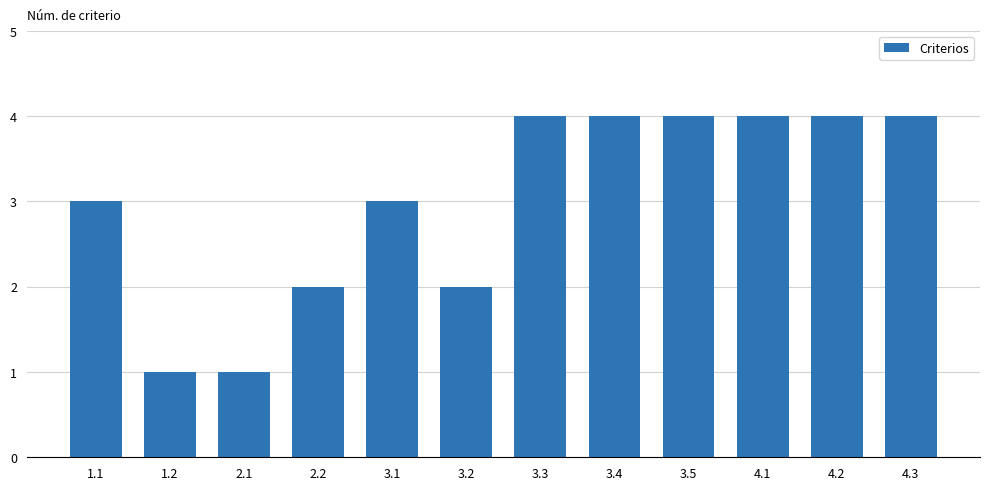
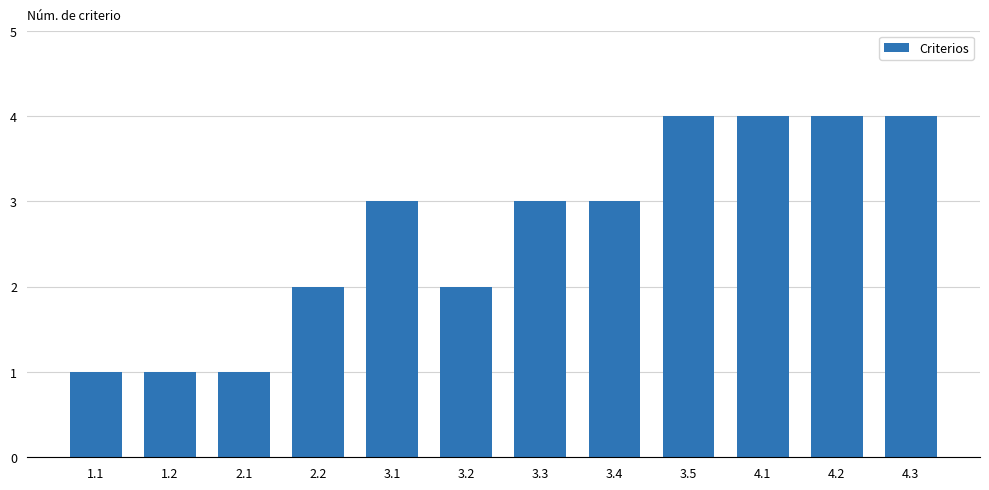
1.1: 3 -> 1
3.3: 4 -> 3
3.4: 4 -> 3
